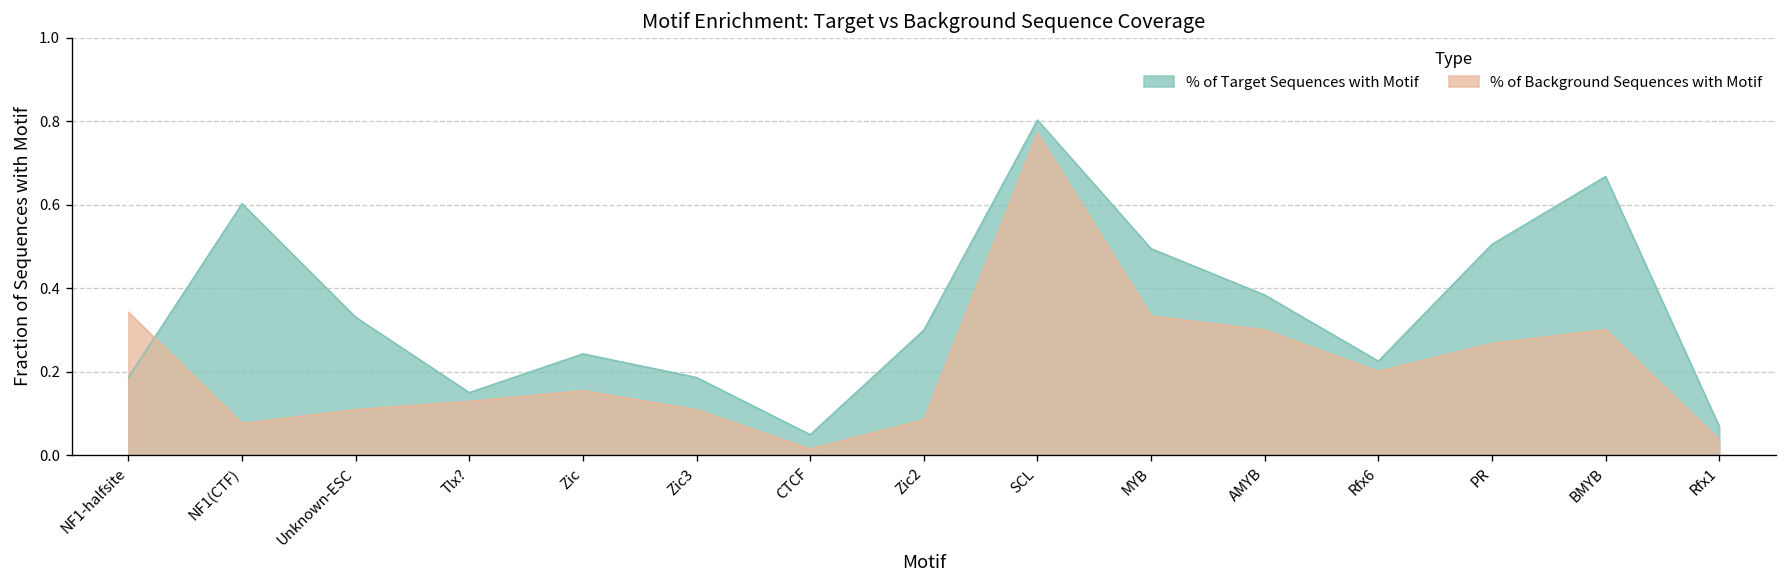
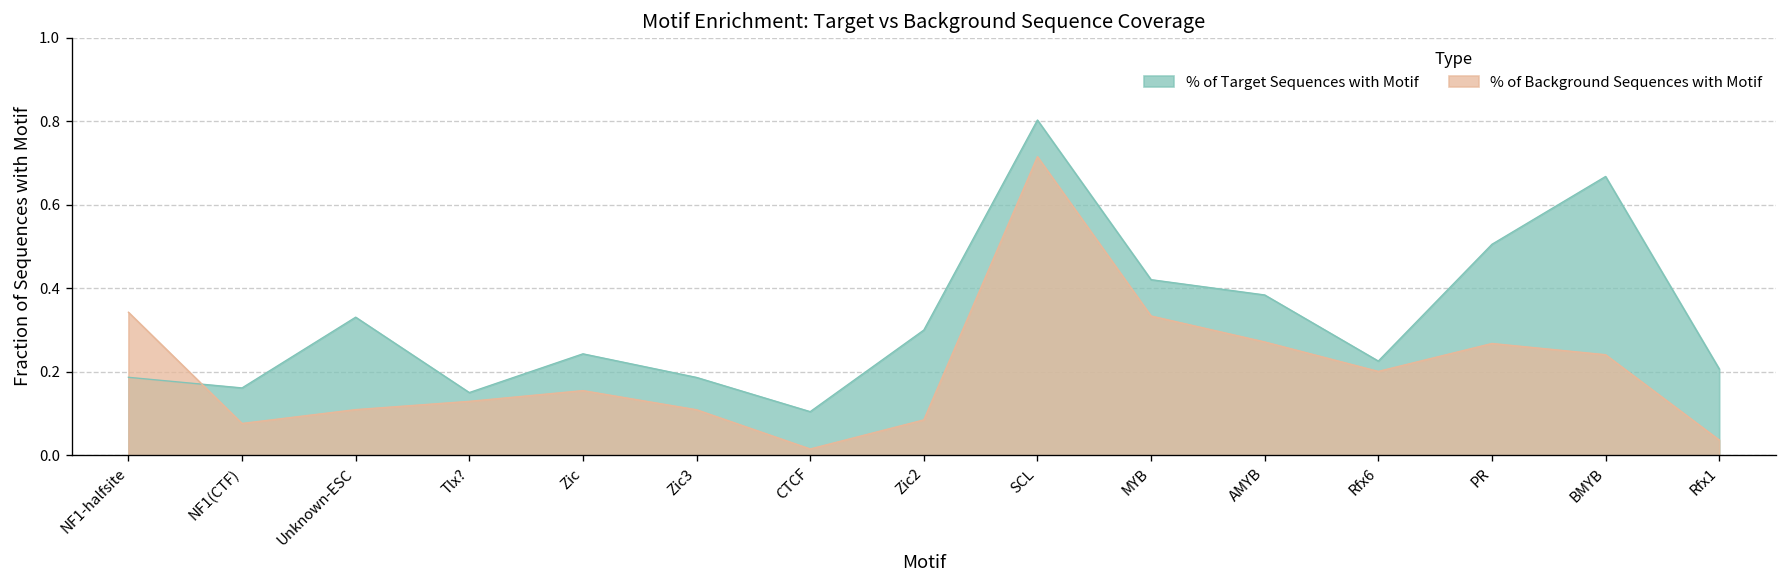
% of Target Sequences with Motif, NF1(CTF): 0.60 -> 0.16
% of Target Sequences with Motif, CTCF: 0.05 -> 0.10
% of Background Sequences with Motif, SCL: 0.77 -> 0.72
% of Target Sequences with Motif, MYB: 0.50 -> 0.42
% of Background Sequences with Motif, AMYB: 0.30 -> 0.27
% of Background Sequences with Motif, BMYB: 0.30 -> 0.24
% of Target Sequences with Motif, Rfx1: 0.07 -> 0.21
